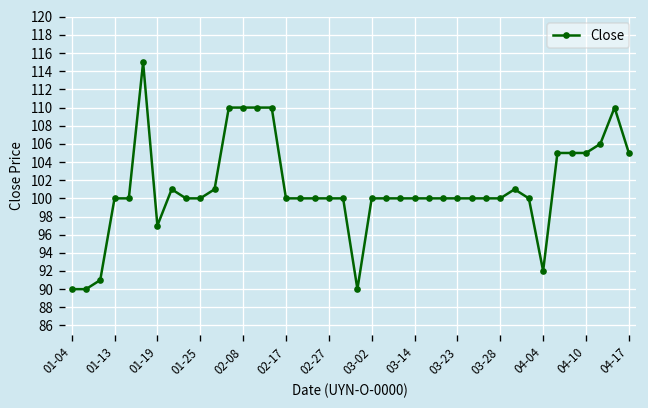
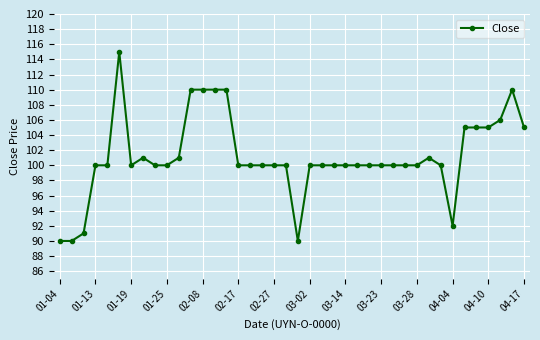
01-19: 97 -> 100
